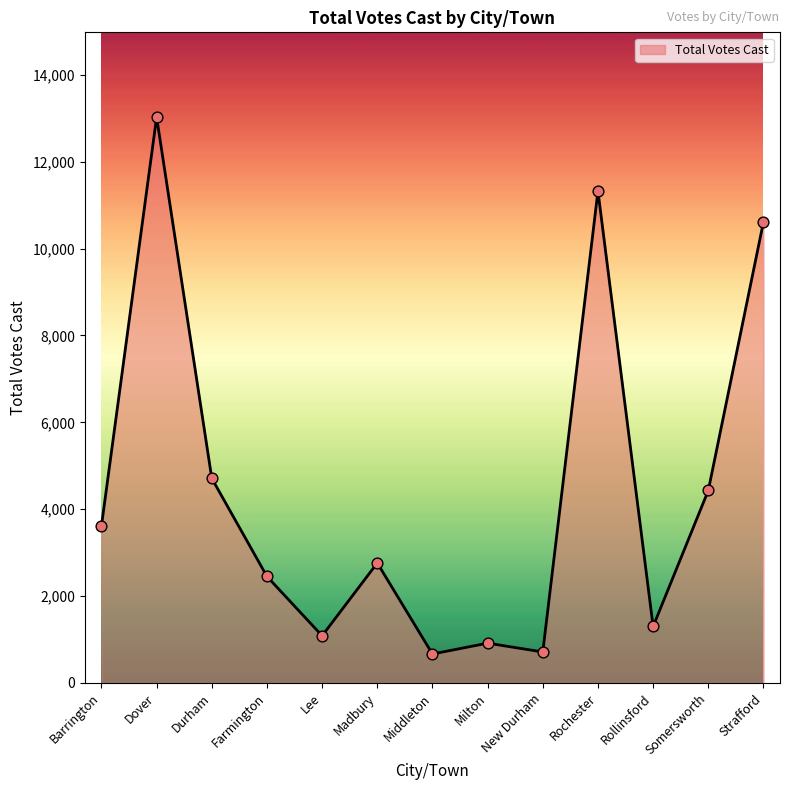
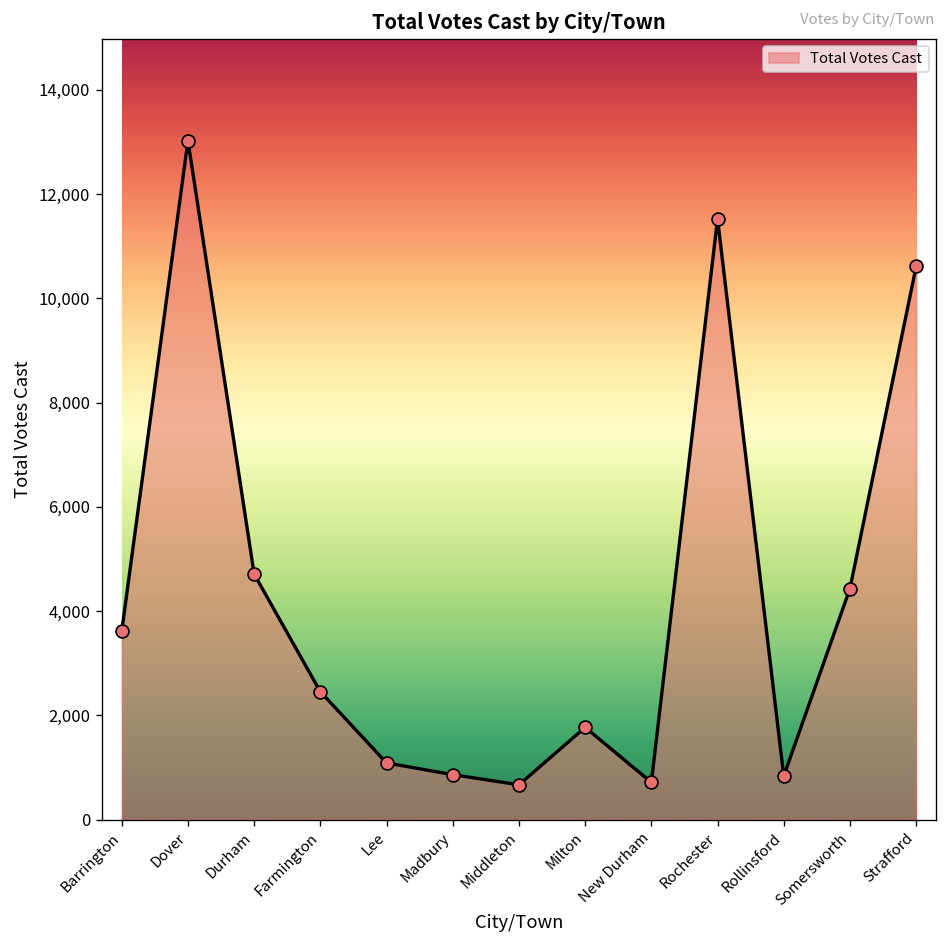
Madbury: 2,800 -> 900
Milton: 900 -> 1,800
Rochester: 11,300 -> 11,500
Rollinsford: 1,300 -> 800
